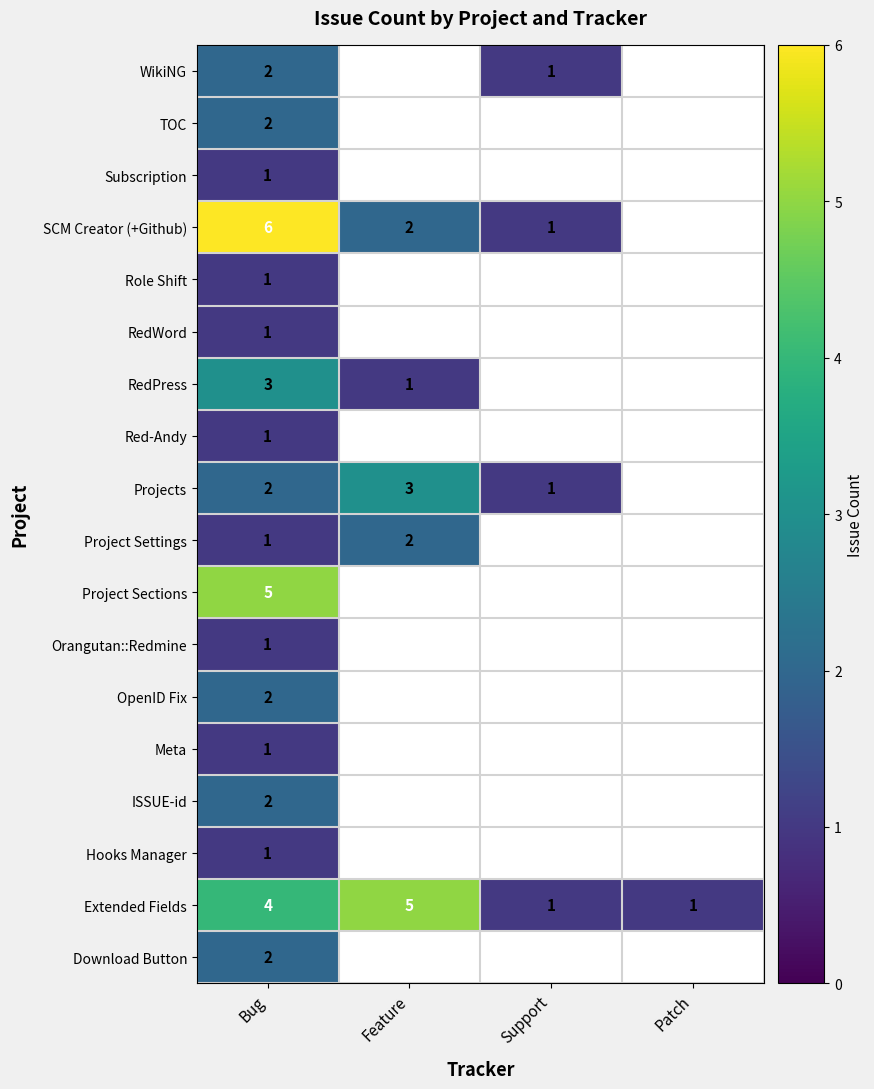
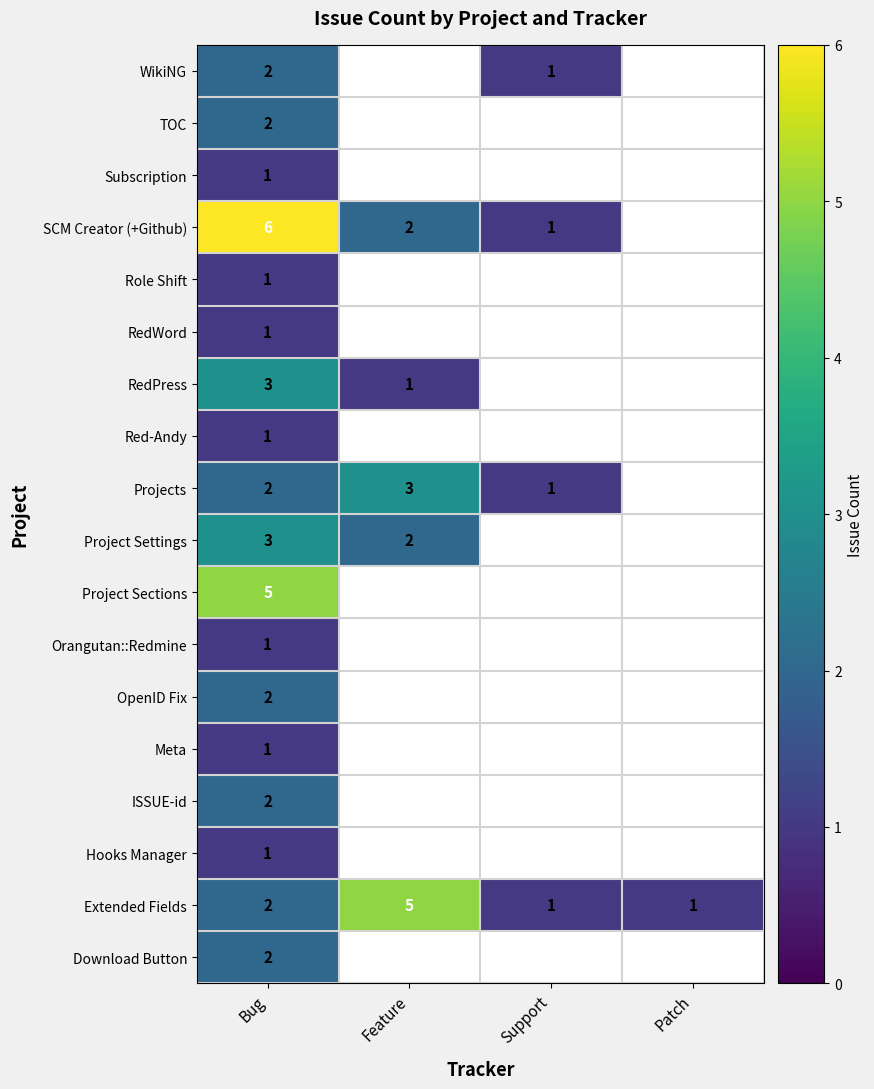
Project Settings, Bug: 1 -> 3
Extended Fields, Bug: 4 -> 2
